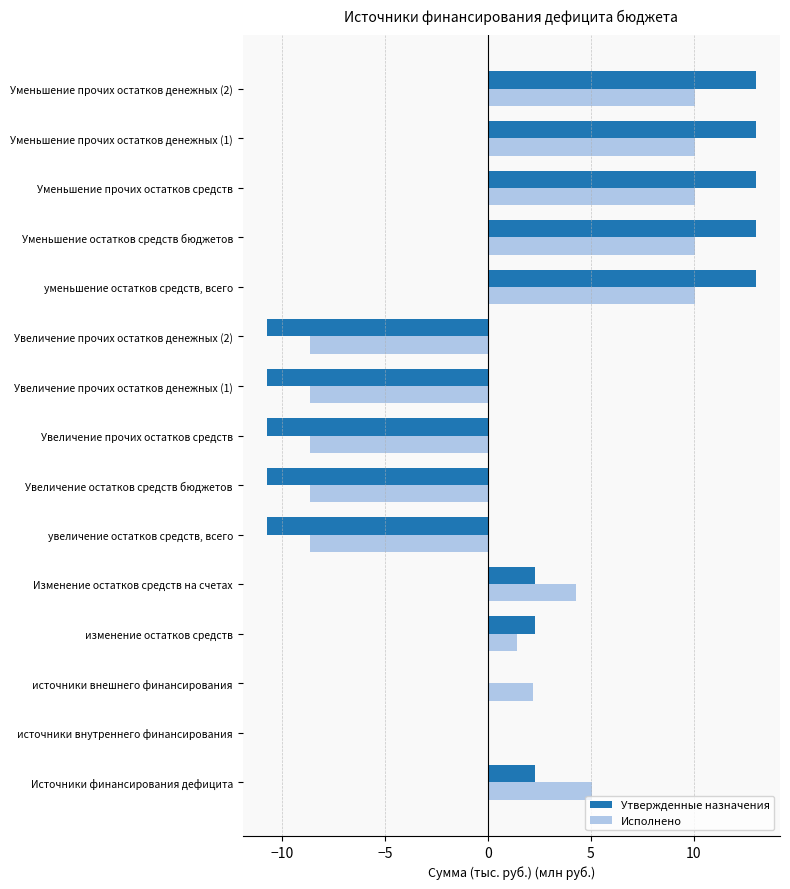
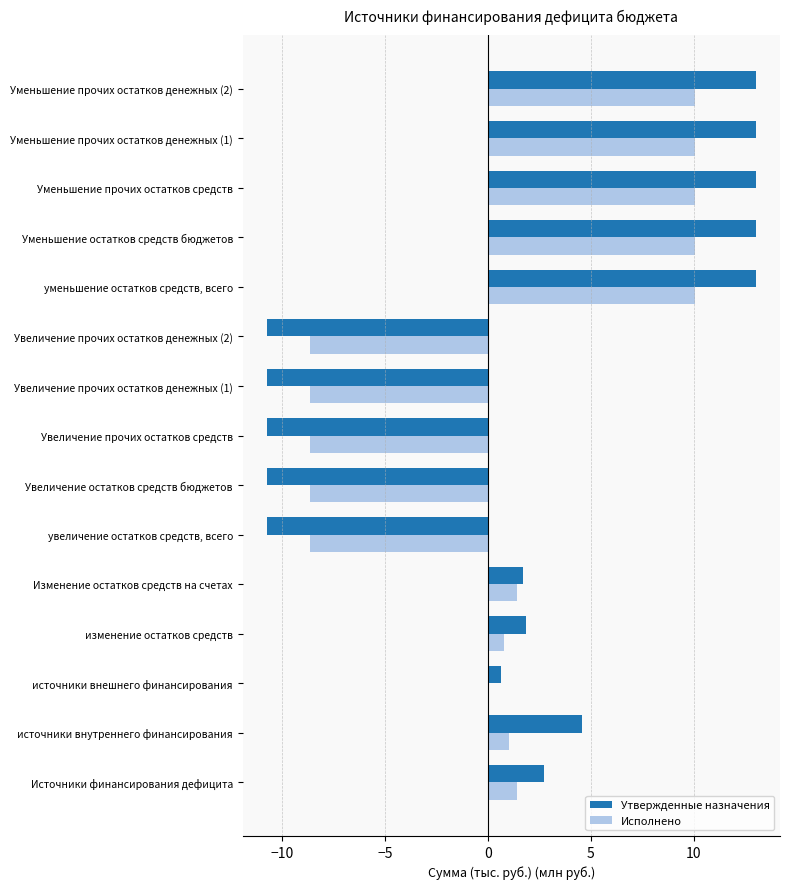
Утвержденные назначения, Изменение остатков средств на счетах: 2.3 -> 1.7
Исполнено, Изменение остатков средств на счетах: 4.3 -> 1.4
Утвержденные назначения, изменение остатков средств: 2.3 -> 1.9
Исполнено, изменение остатков средств: 1.4 -> 0.8
Утвержденные назначения, источники внешнего финансирования: 0.0 -> 0.6
Исполнено, источники внешнего финансирования: 2.2 -> 0.0
Утвержденные назначения, источники внутреннего финансирования: 0.0 -> 4.6
Исполнено, источники внутреннего финансирования: 0.0 -> 1.0
Утвержденные назначения, Источники финансирования дефицита: 2.3 -> 2.7
Исполнено, Источники финансирования дефицита: 5.1 -> 1.4
